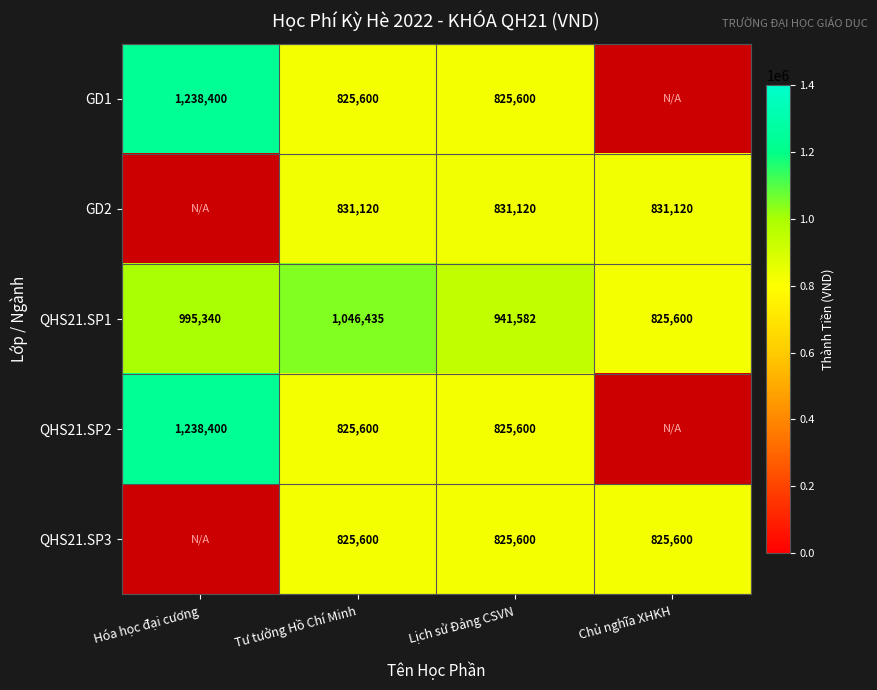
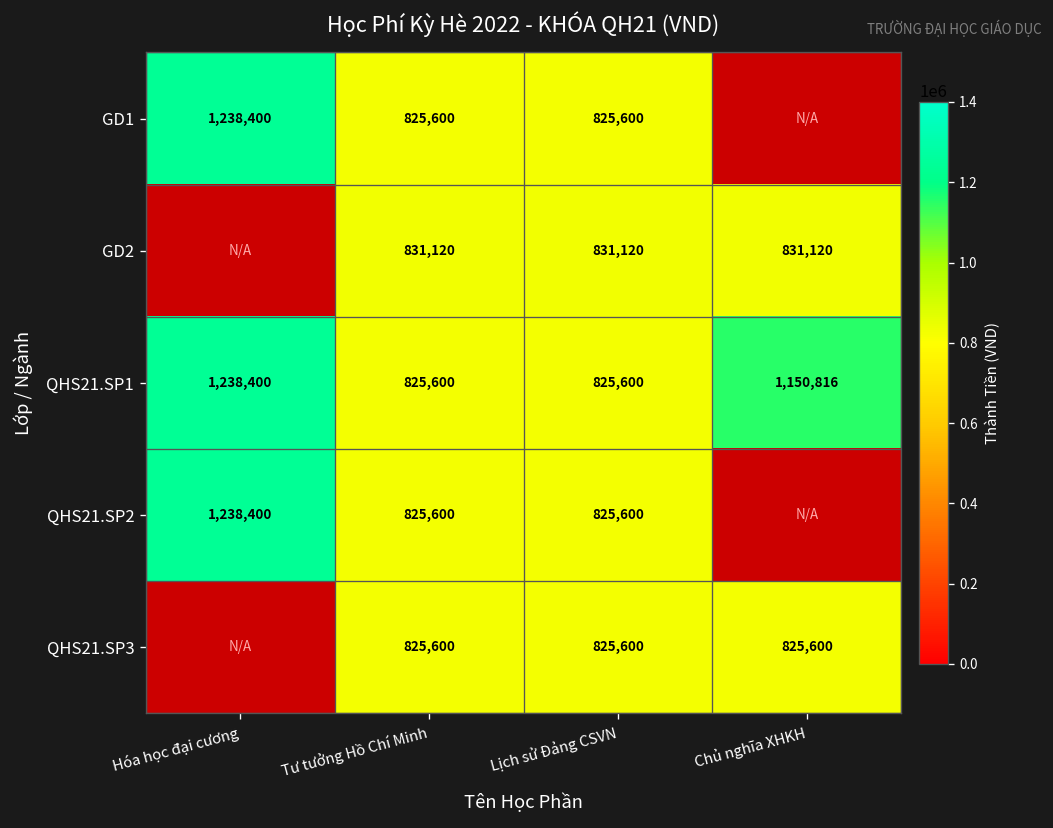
QHS21.SP1, Hóa học đại cương: 995,340 -> 1,238,400
QHS21.SP1, Tư tưởng Hồ Chí Minh: 1,046,435 -> 825,600
QHS21.SP1, Lịch sử Đảng CSVN: 941,582 -> 825,600
QHS21.SP1, Chủ nghĩa XHKH: 825,600 -> 1,150,816
